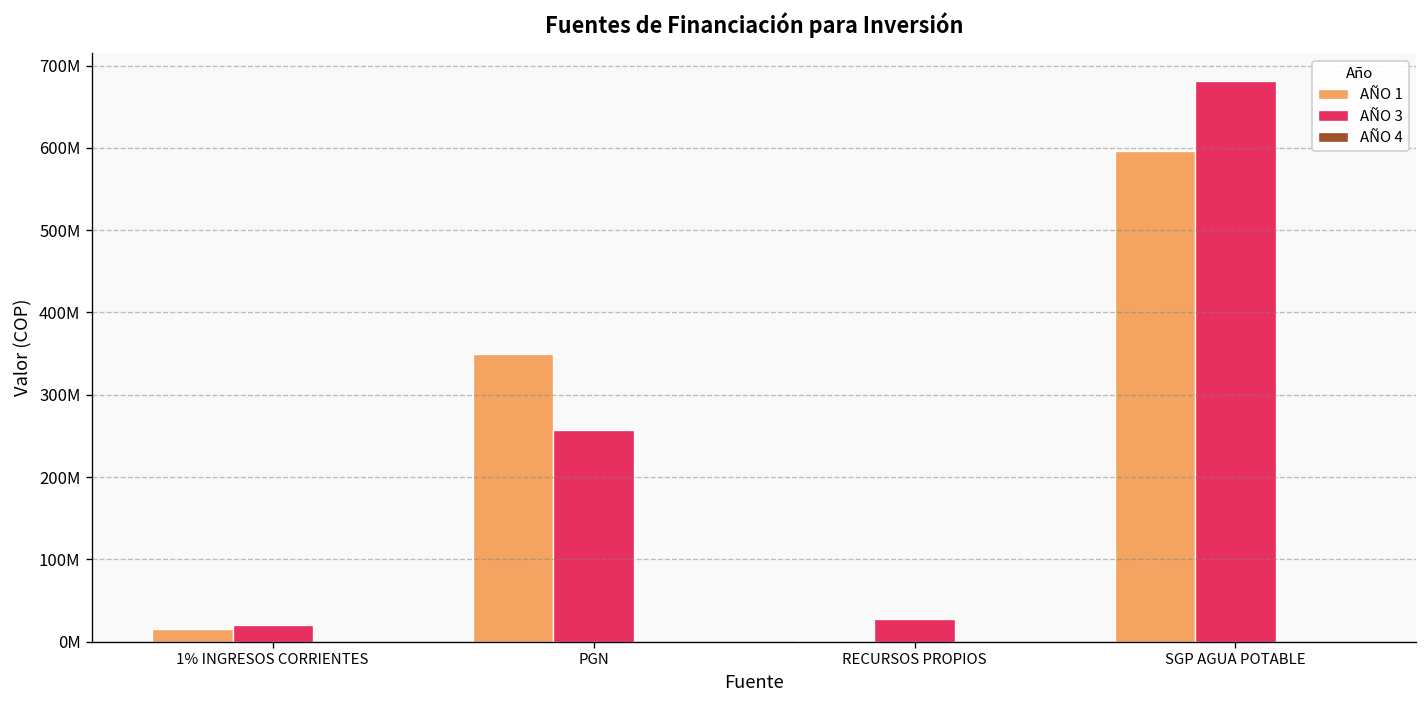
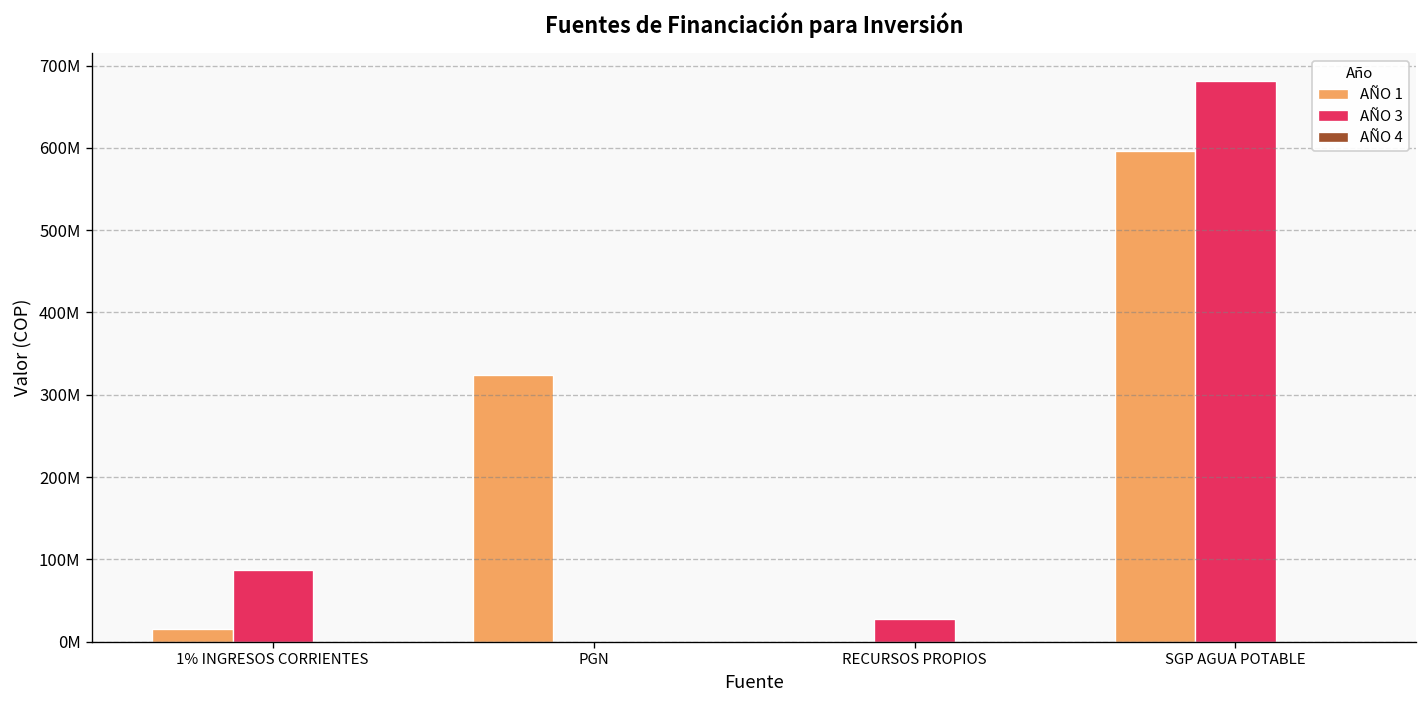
AÑO 3, 1% INGRESOS CORRIENTES: 20000000 -> 90000000
AÑO 1, PGN: 350000000 -> 320000000
AÑO 3, PGN: 260000000 -> 0
